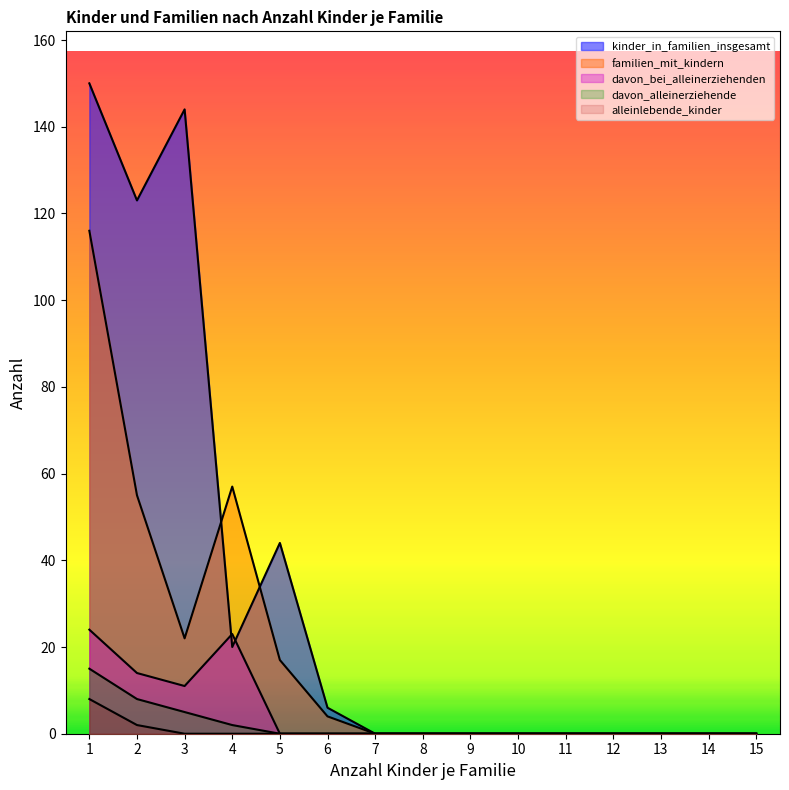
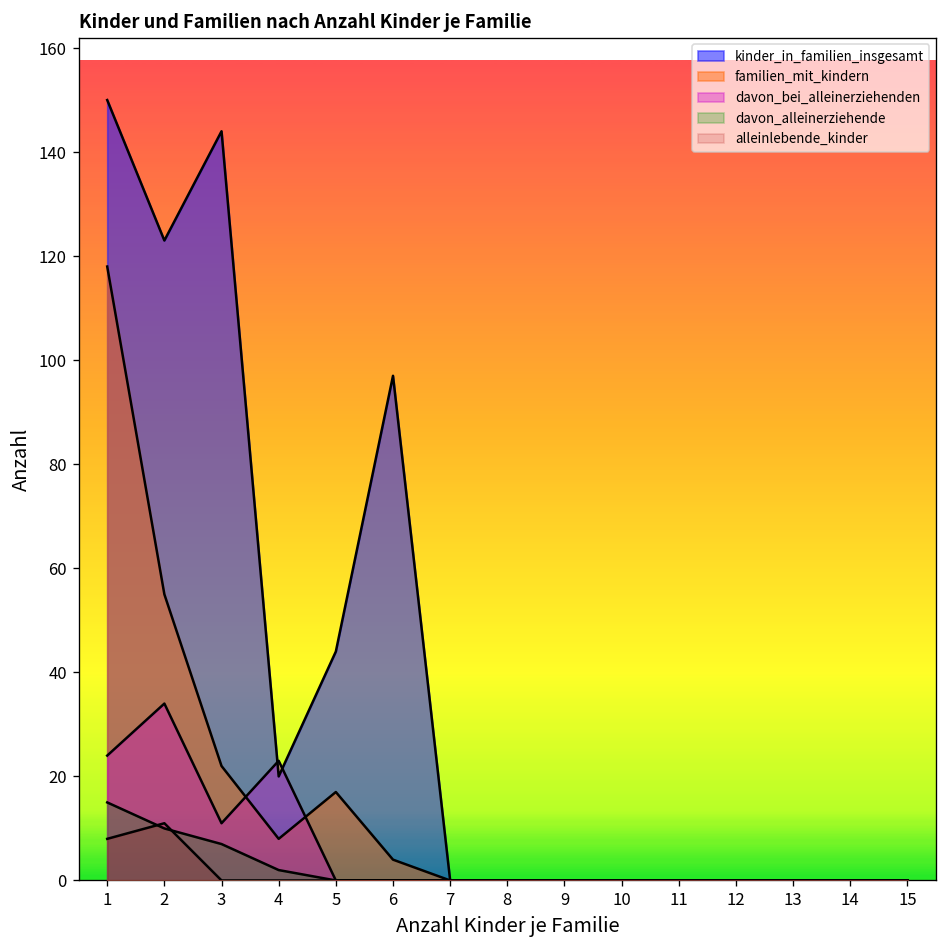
familien_mit_kindern, 1: 116 -> 118
davon_bei_alleinerziehenden, 2: 14 -> 34
davon_alleinerziehende, 2: 8 -> 10
alleinlebende_kinder, 2: 2 -> 11
davon_alleinerziehende, 3: 5 -> 7
familien_mit_kindern, 4: 57 -> 8
kinder_in_familien_insgesamt, 6: 6 -> 97
